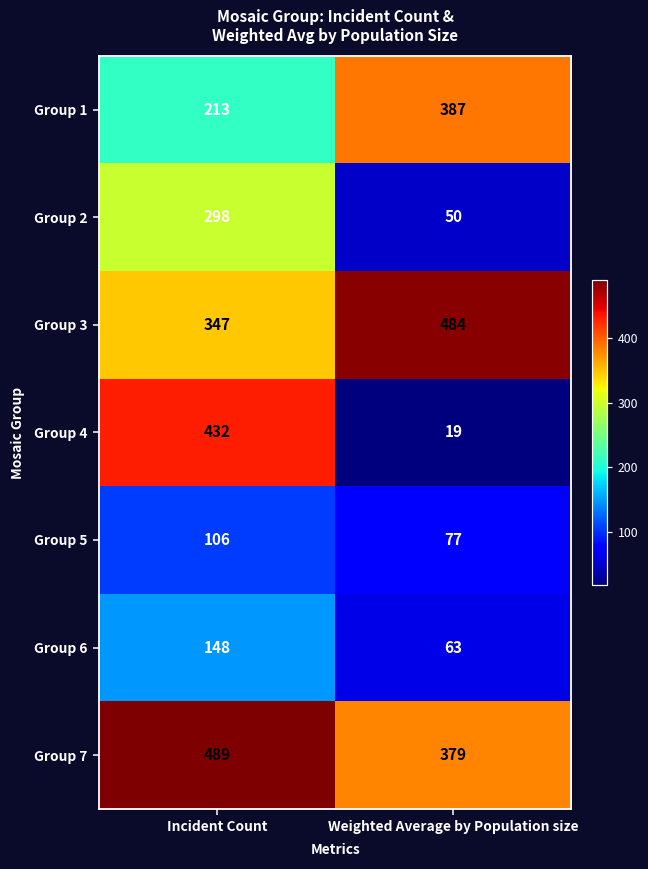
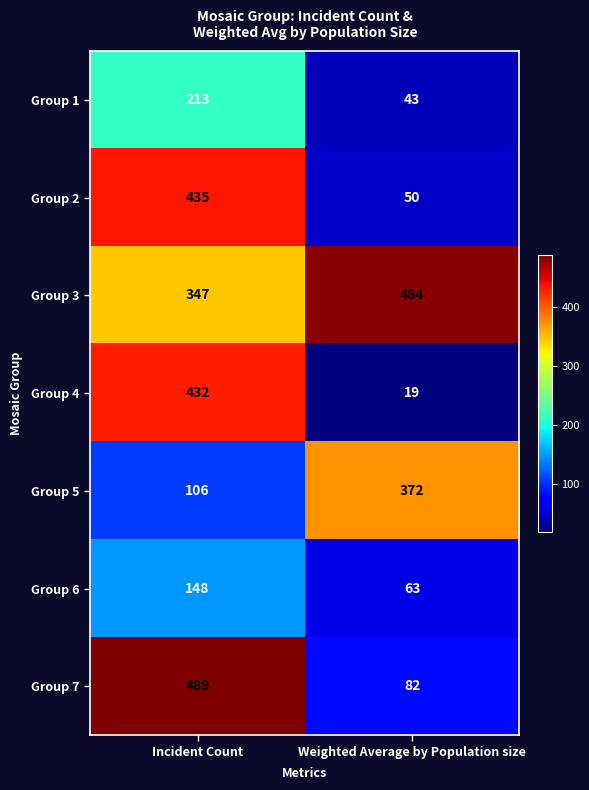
Group 1, Weighted Average by Population size: 387 -> 43
Group 2, Incident Count: 298 -> 435
Group 5, Weighted Average by Population size: 77 -> 372
Group 7, Weighted Average by Population size: 379 -> 82
